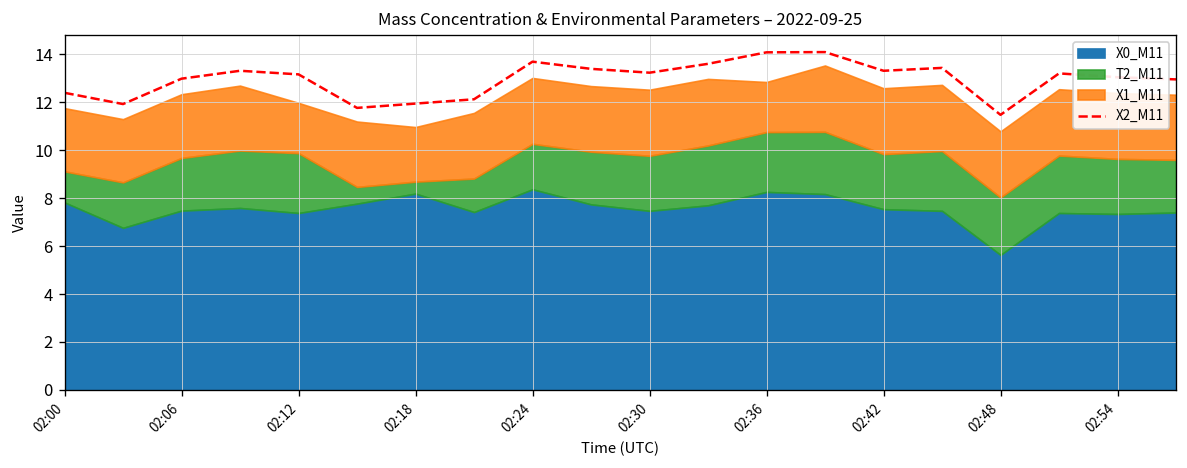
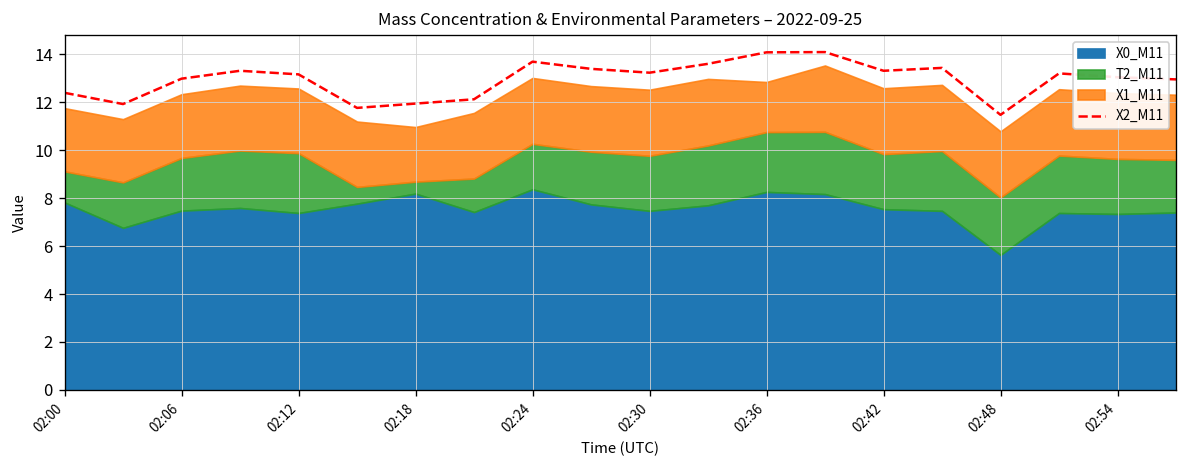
X1_M11, 02:12: 2.1 -> 2.7
